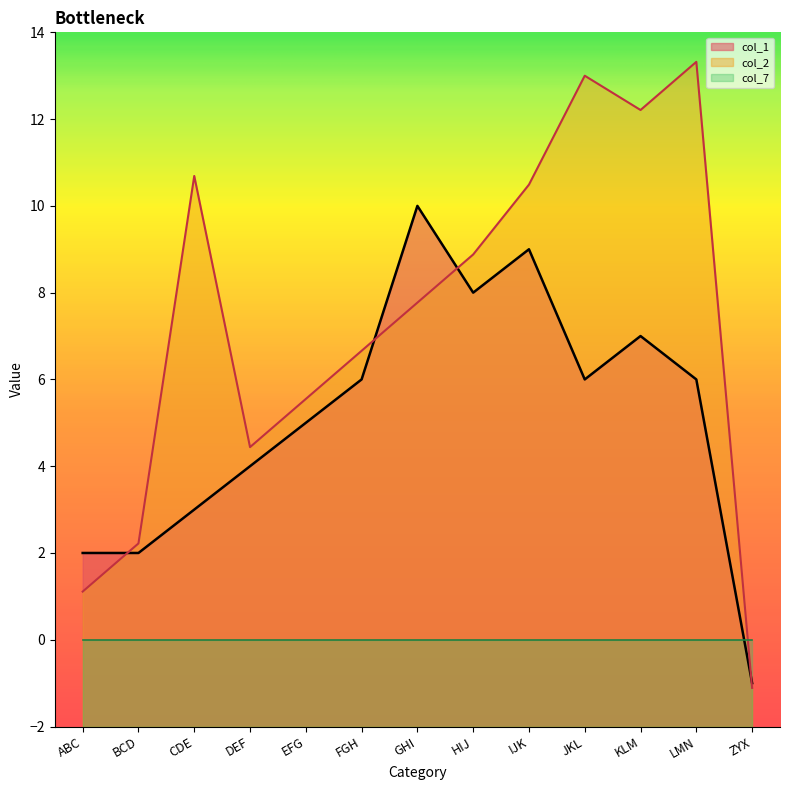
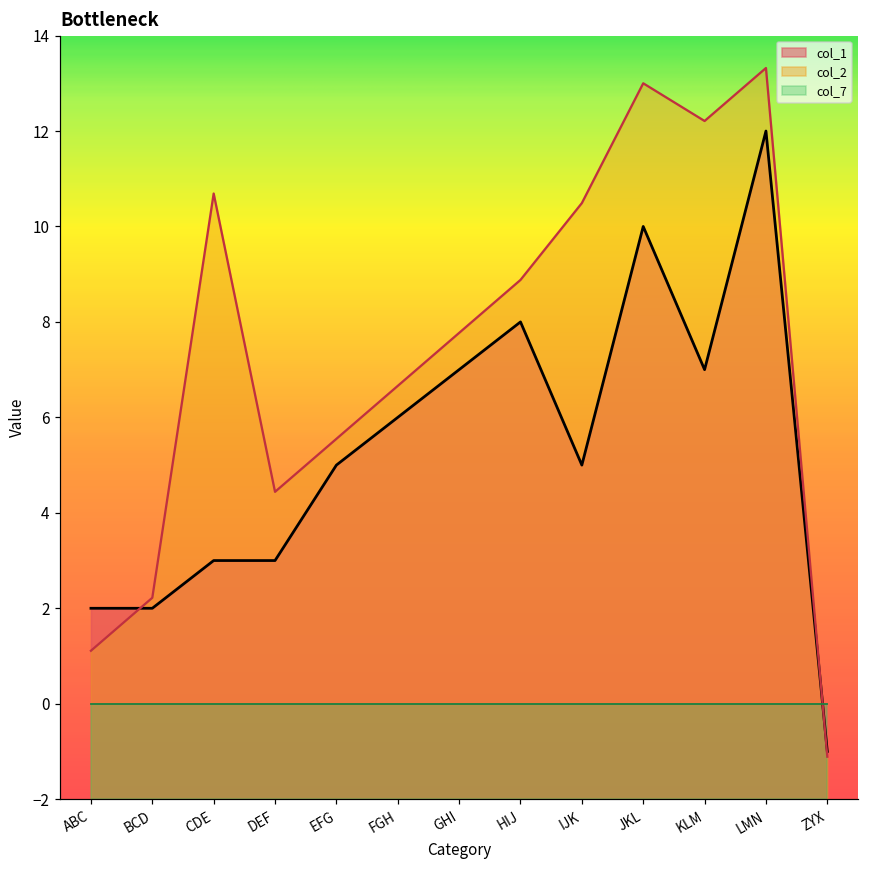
col_1, DEF: 4 -> 3
col_1, GHI: 10 -> 7
col_1, IJK: 9 -> 5
col_1, JKL: 6 -> 10
col_1, LMN: 6 -> 12
